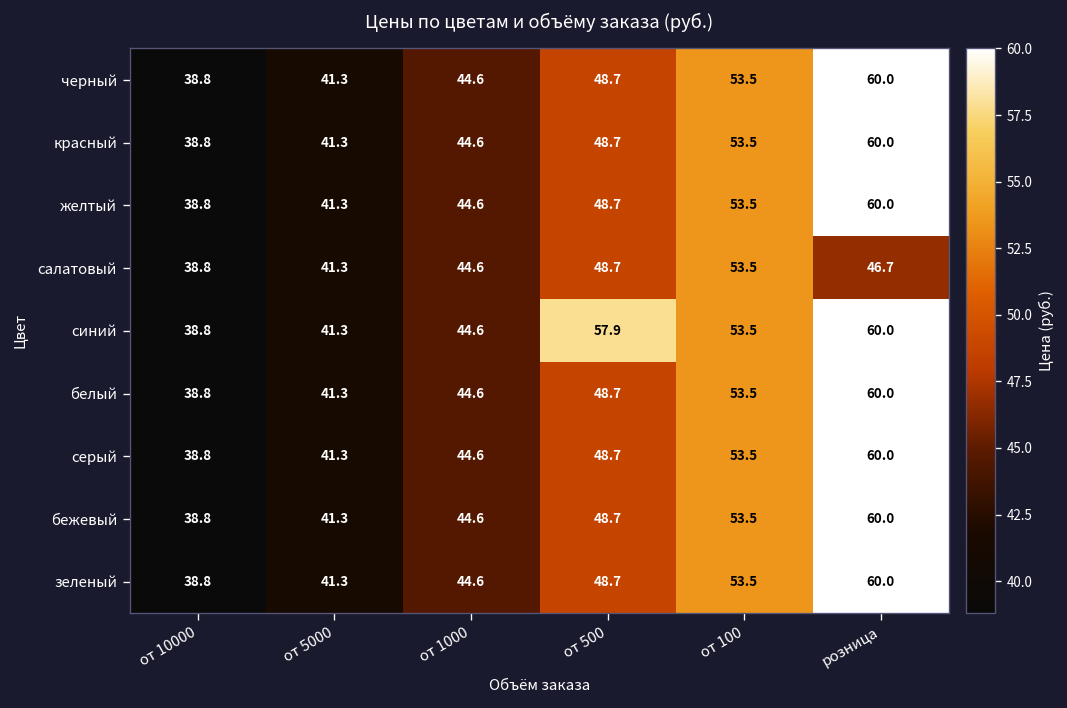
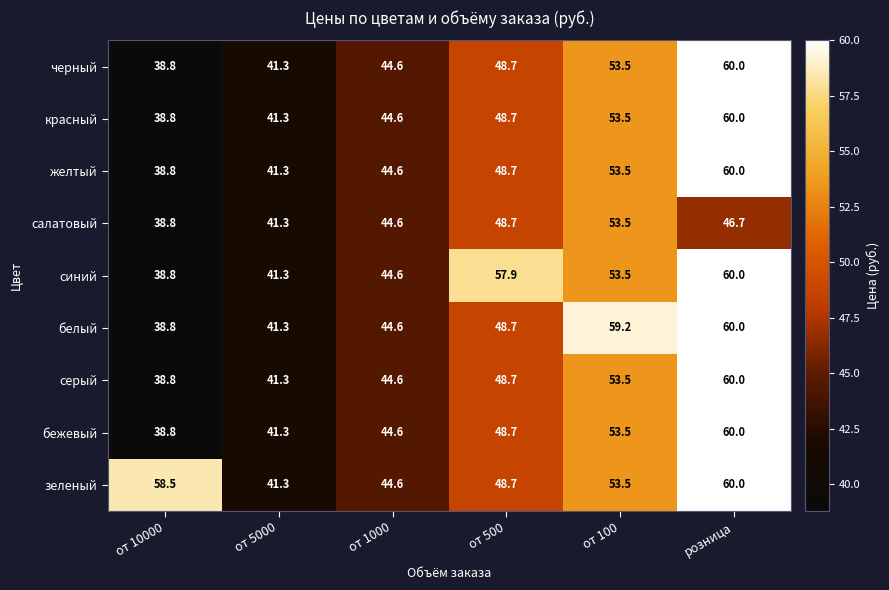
белый, от 100: 53.5 -> 59.2
зеленый, от 10000: 38.8 -> 58.5
